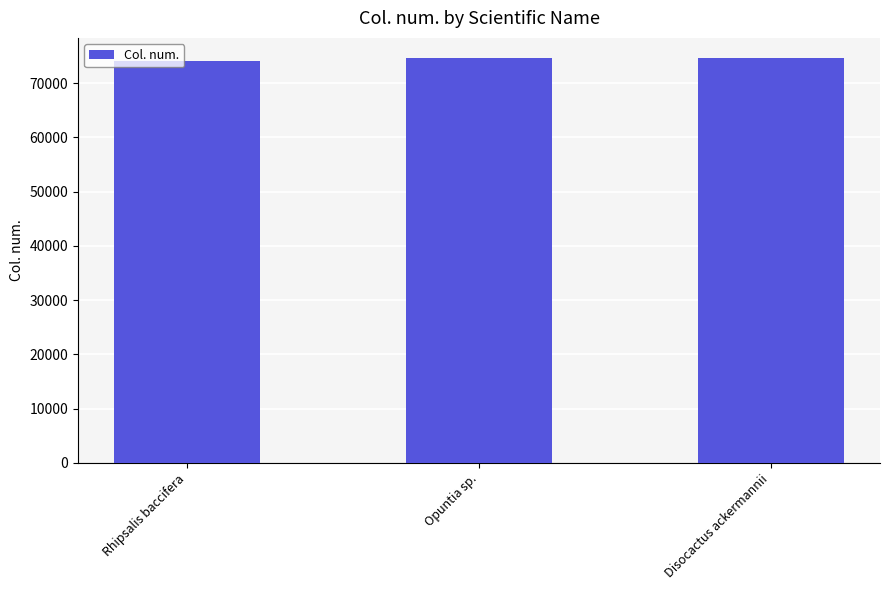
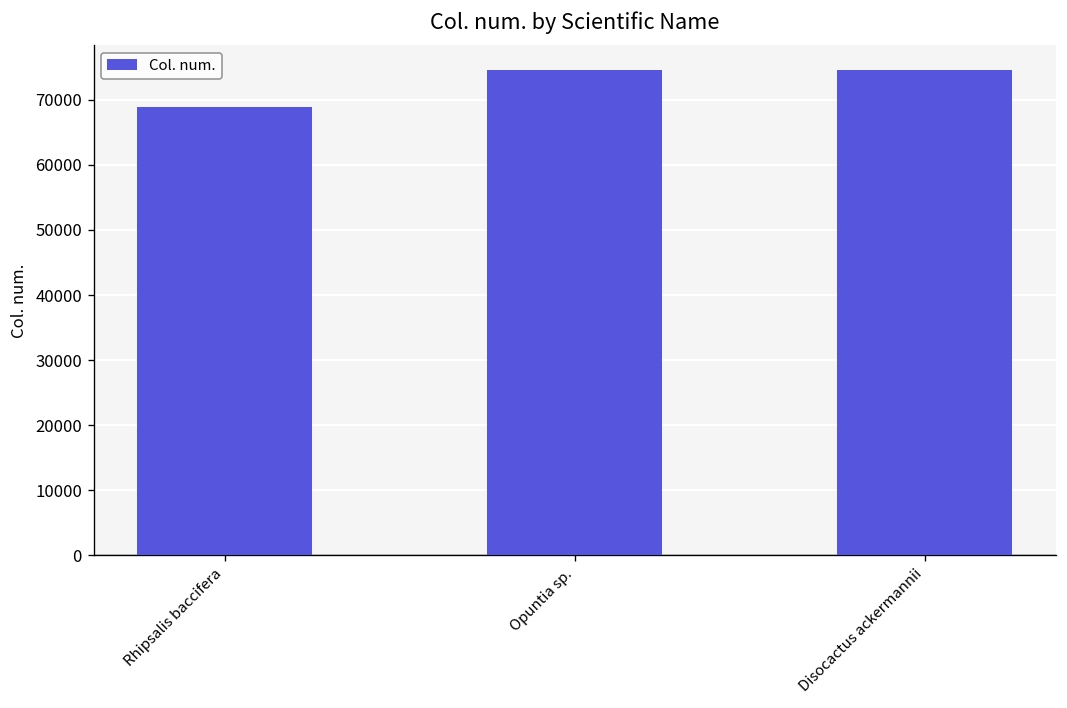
Rhipsalis baccifera: 74000 -> 69000
